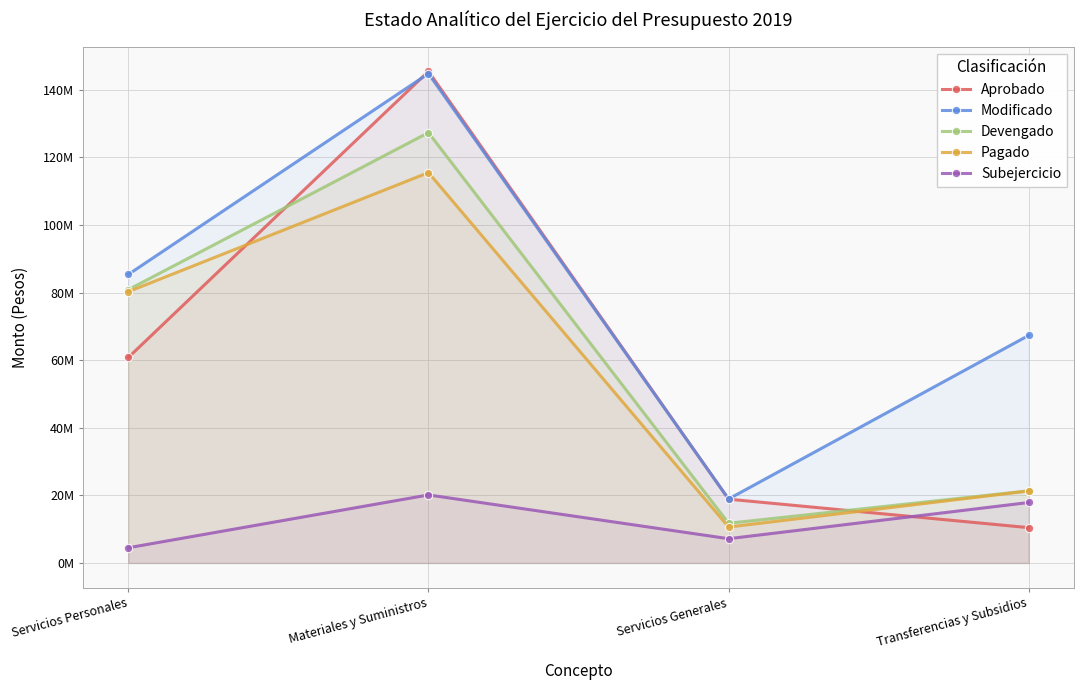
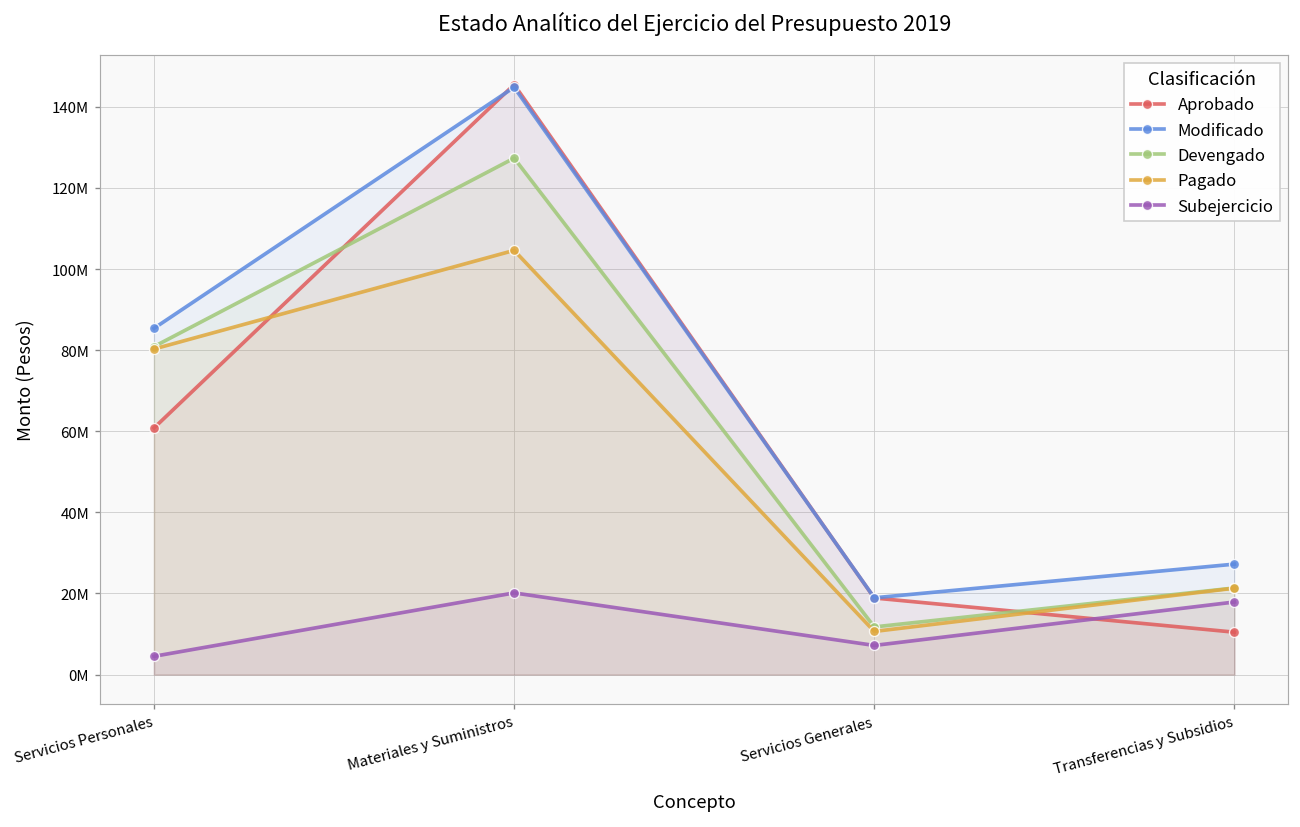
Pagado, Materiales y Suministros: 116000000 -> 105000000
Modificado, Transferencias y Subsidios: 67000000 -> 27000000
